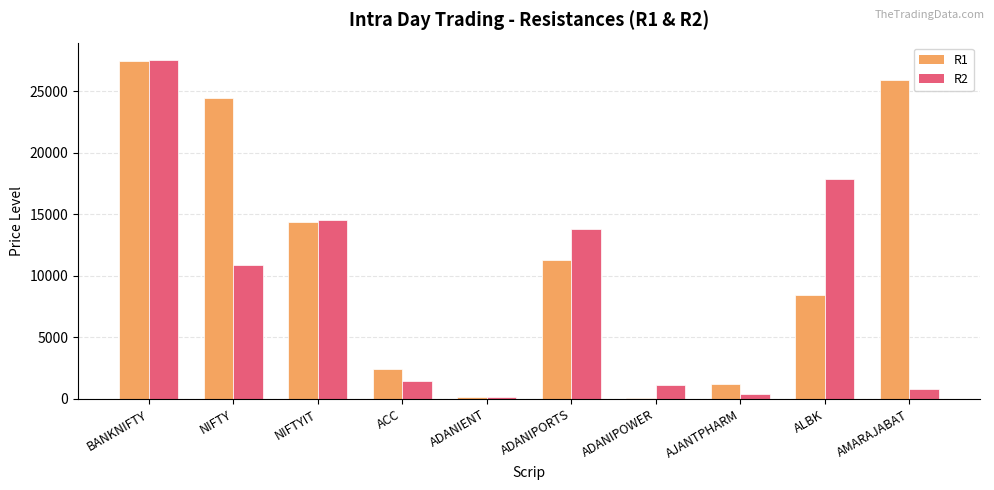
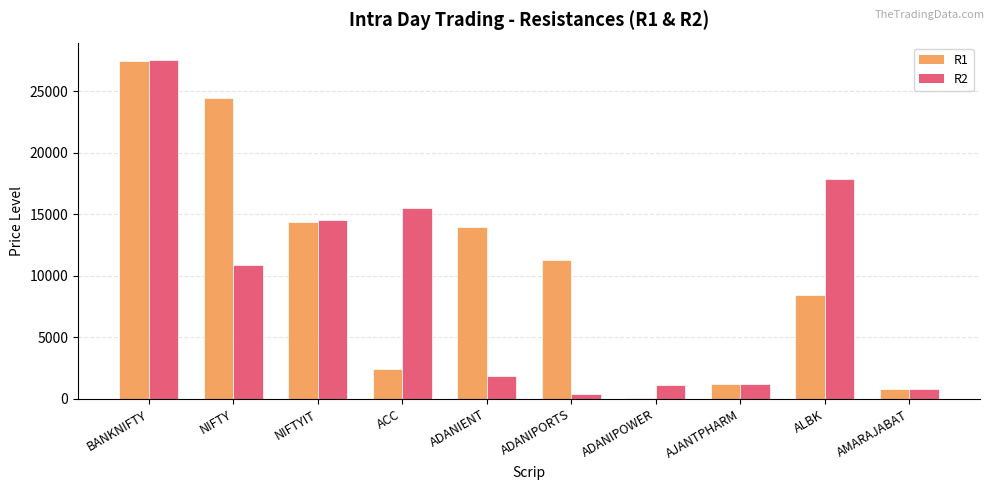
R2, ACC: 1500 -> 15500
R1, ADANIENT: 200 -> 14000
R2, ADANIENT: 200 -> 1900
R2, ADANIPORTS: 13800 -> 400
R2, AJANTPHARM: 400 -> 1200
R1, AMARAJABAT: 25900 -> 800
